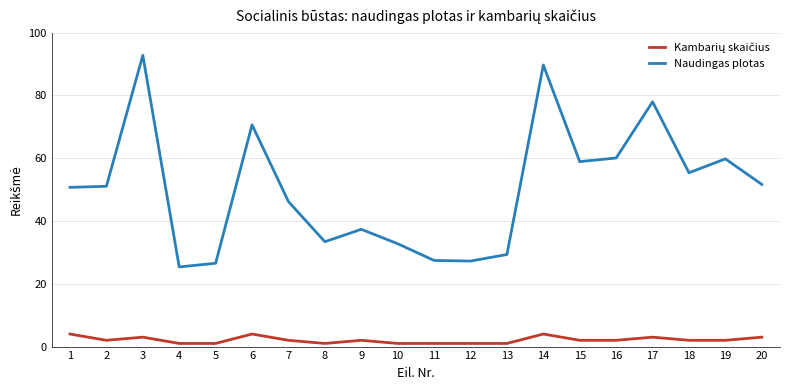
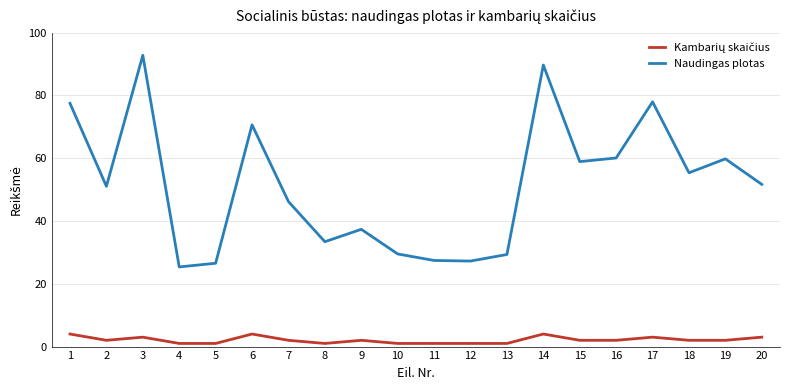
Naudingas plotas, 1: 51 -> 77
Naudingas plotas, 10: 33 -> 30
